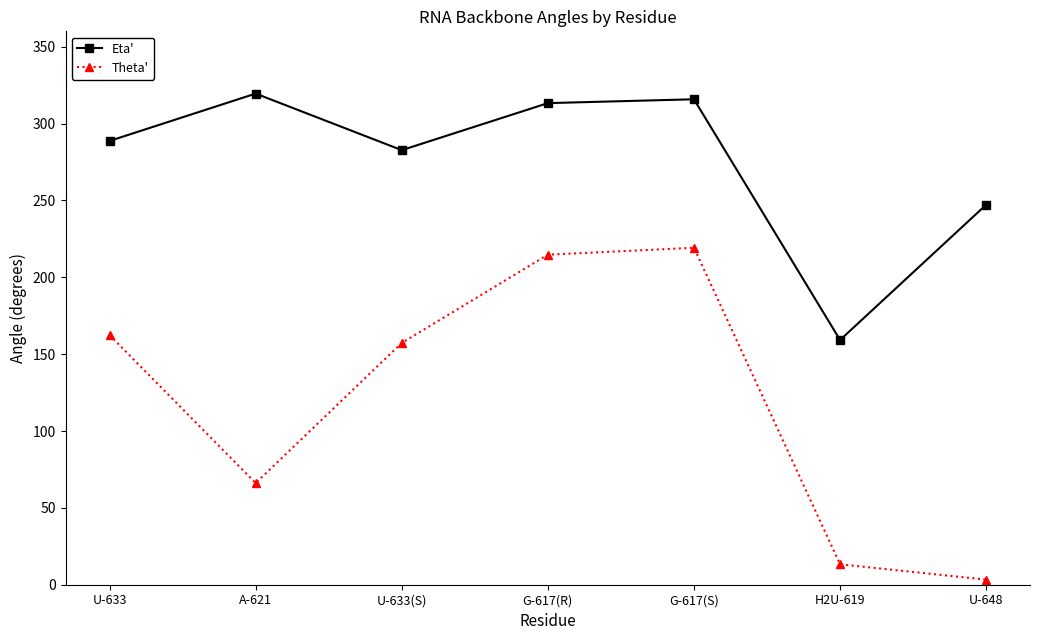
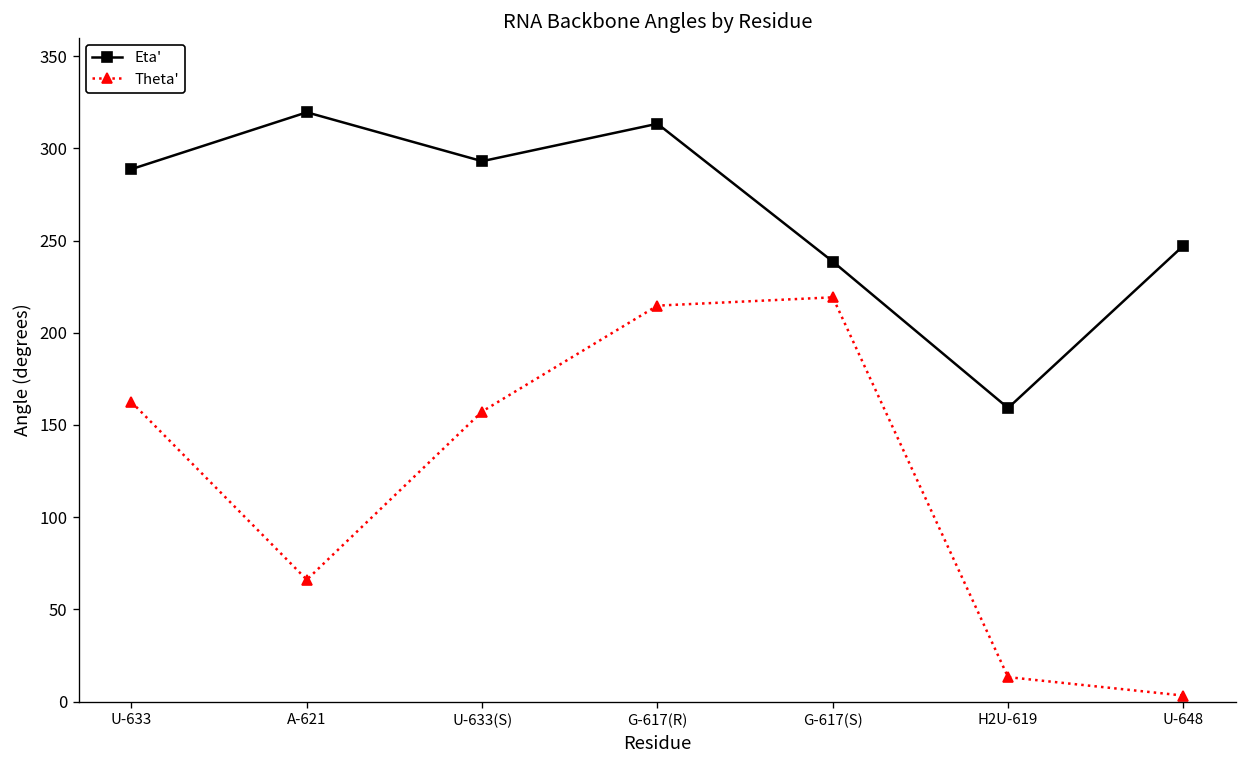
Eta', U-633(S): 283 -> 293
Eta', G-617(S): 316 -> 239
